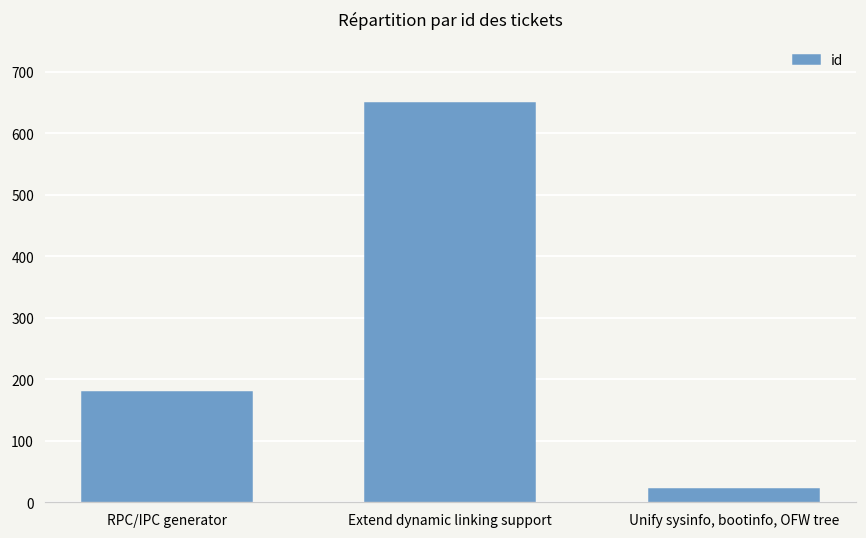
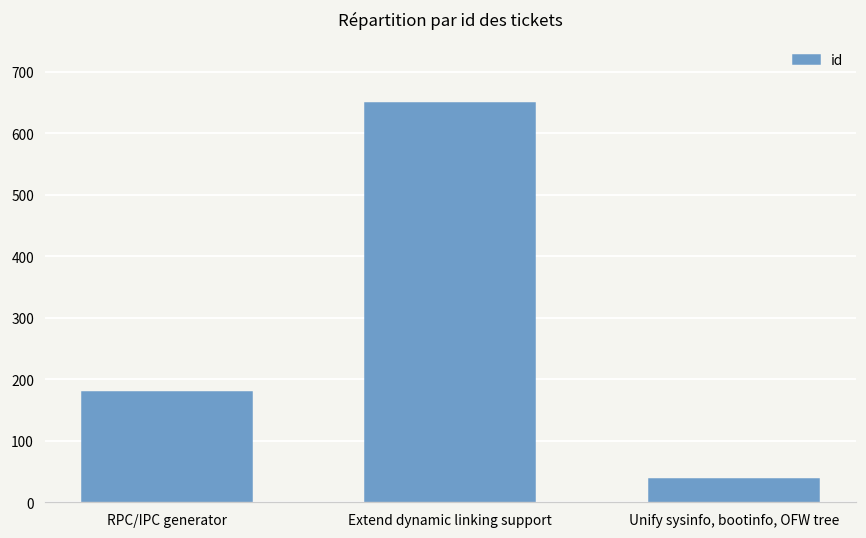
Unify sysinfo, bootinfo, OFW tree: 20 -> 40
